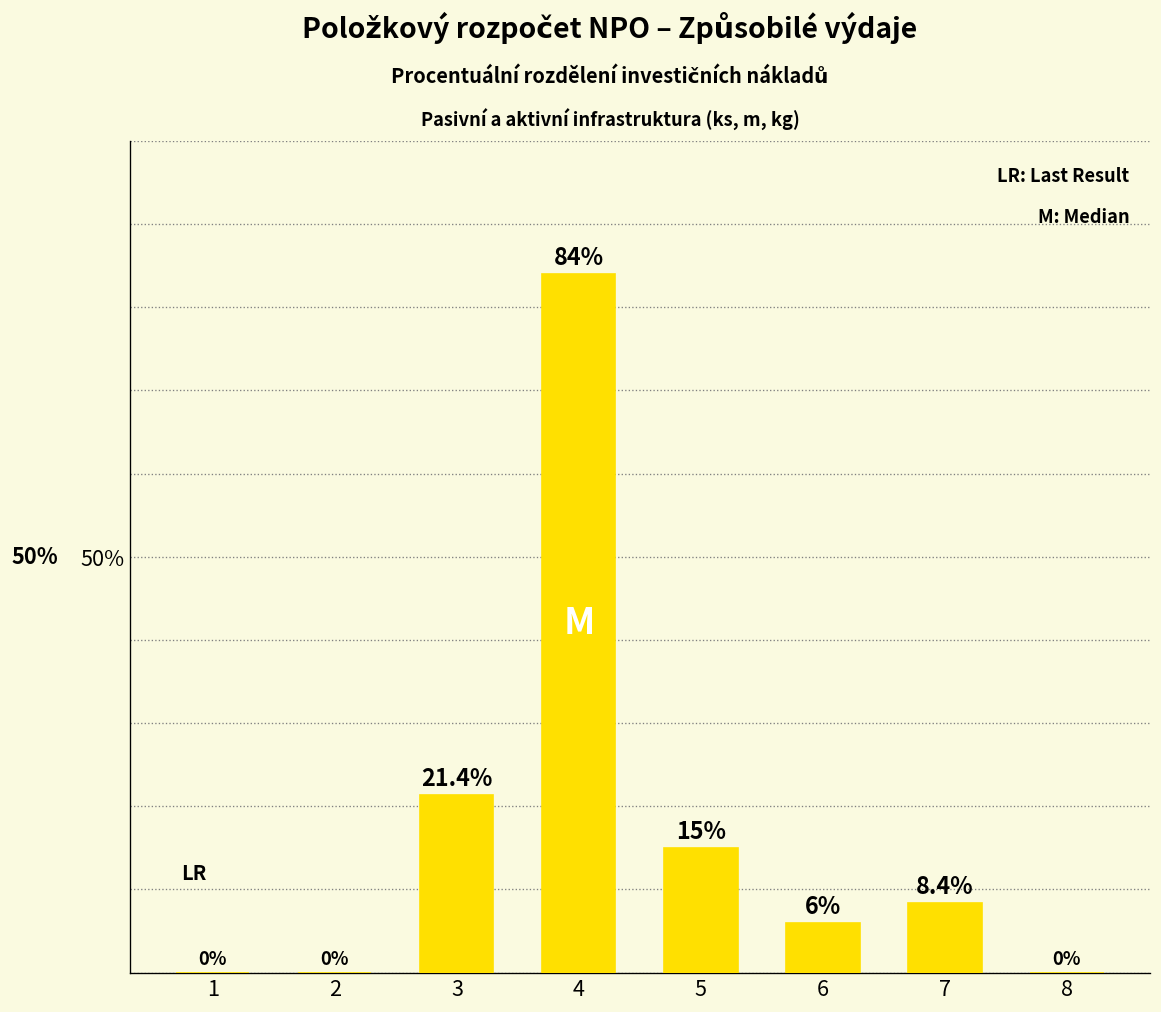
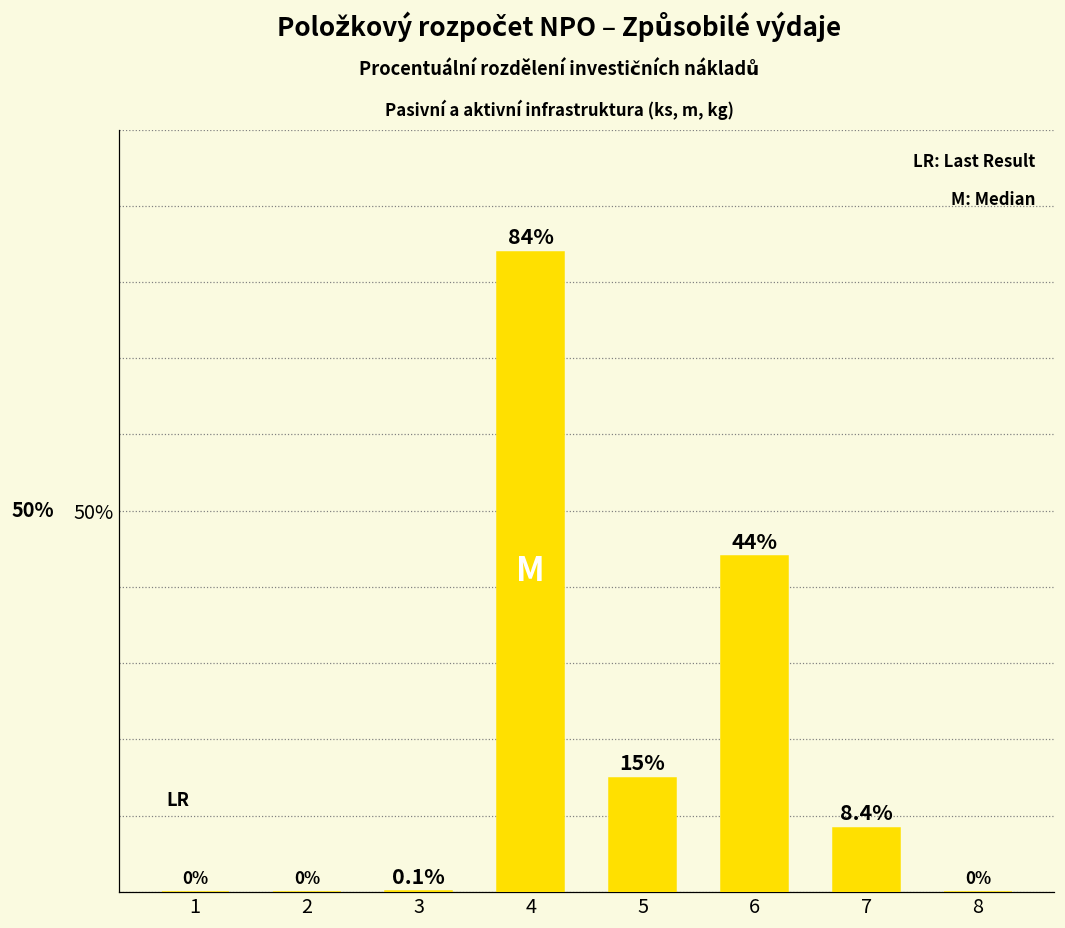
3: 21.4% -> 0.1%
6: 6% -> 44%
